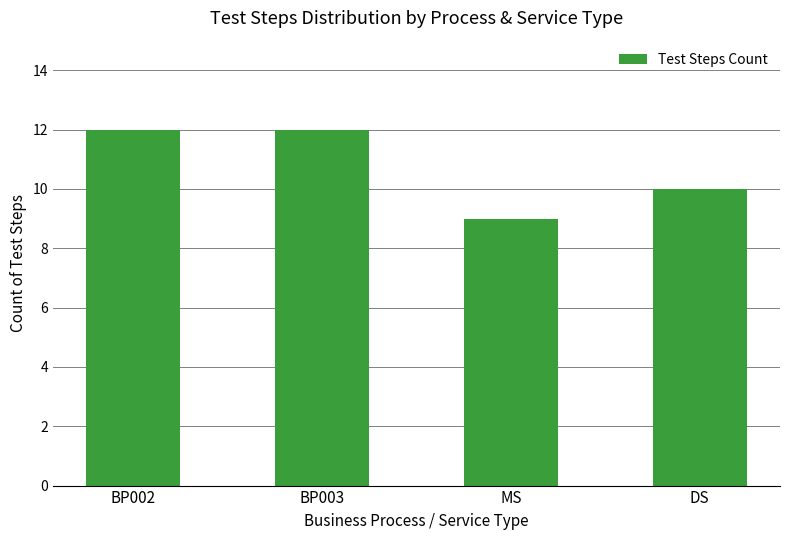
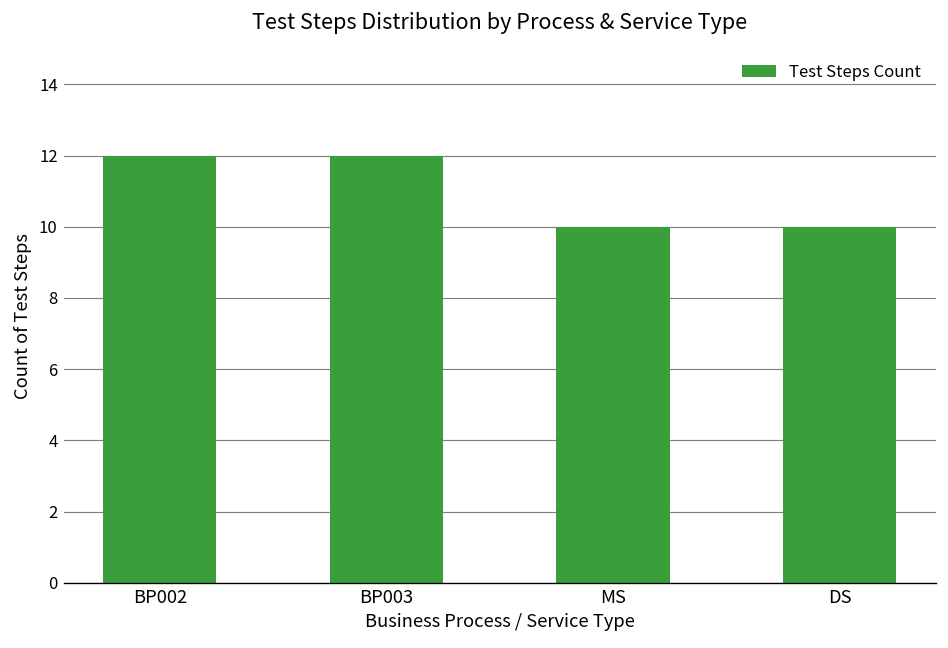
MS: 9 -> 10
